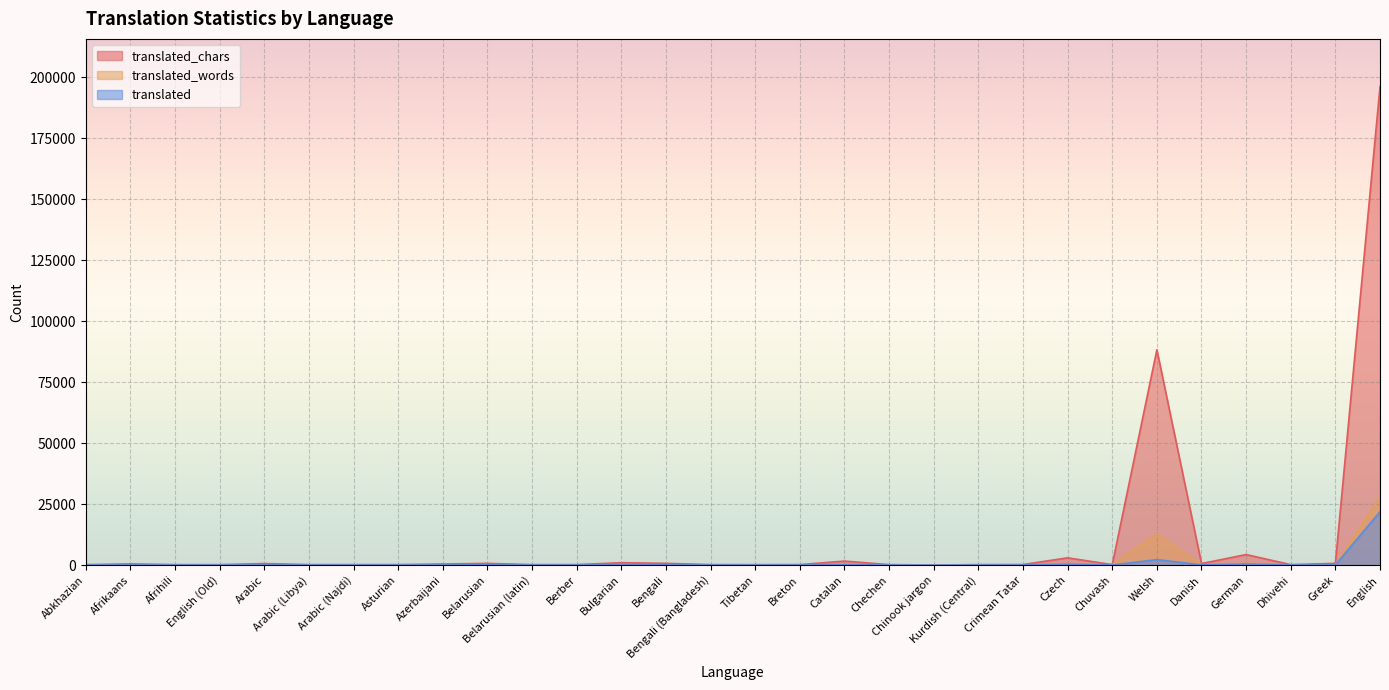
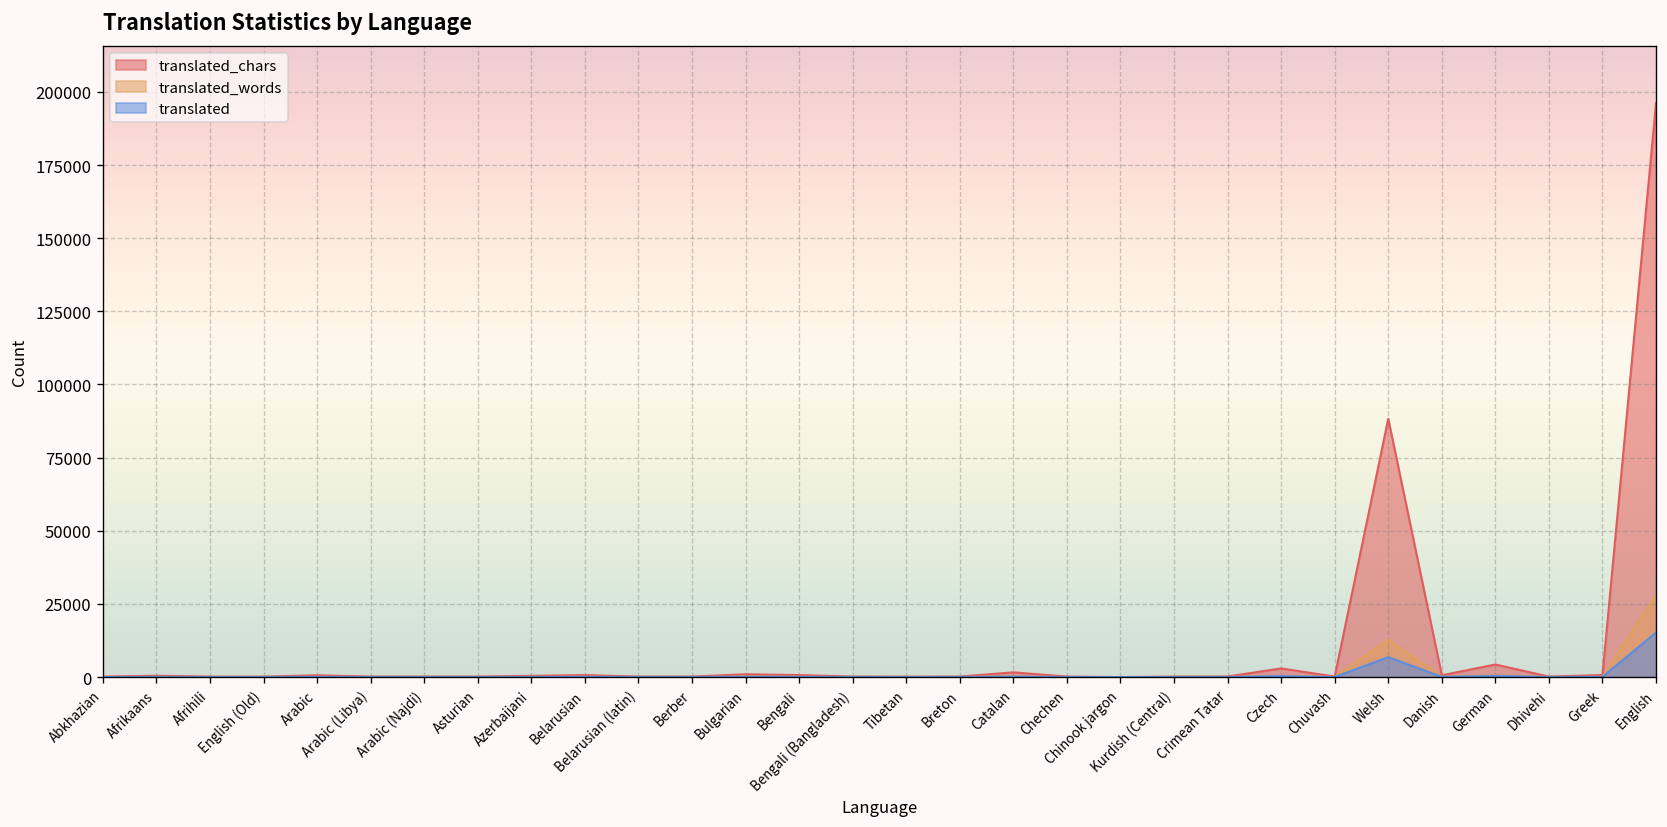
translated, Welsh: 2000 -> 7000
translated, English: 22000 -> 15000
